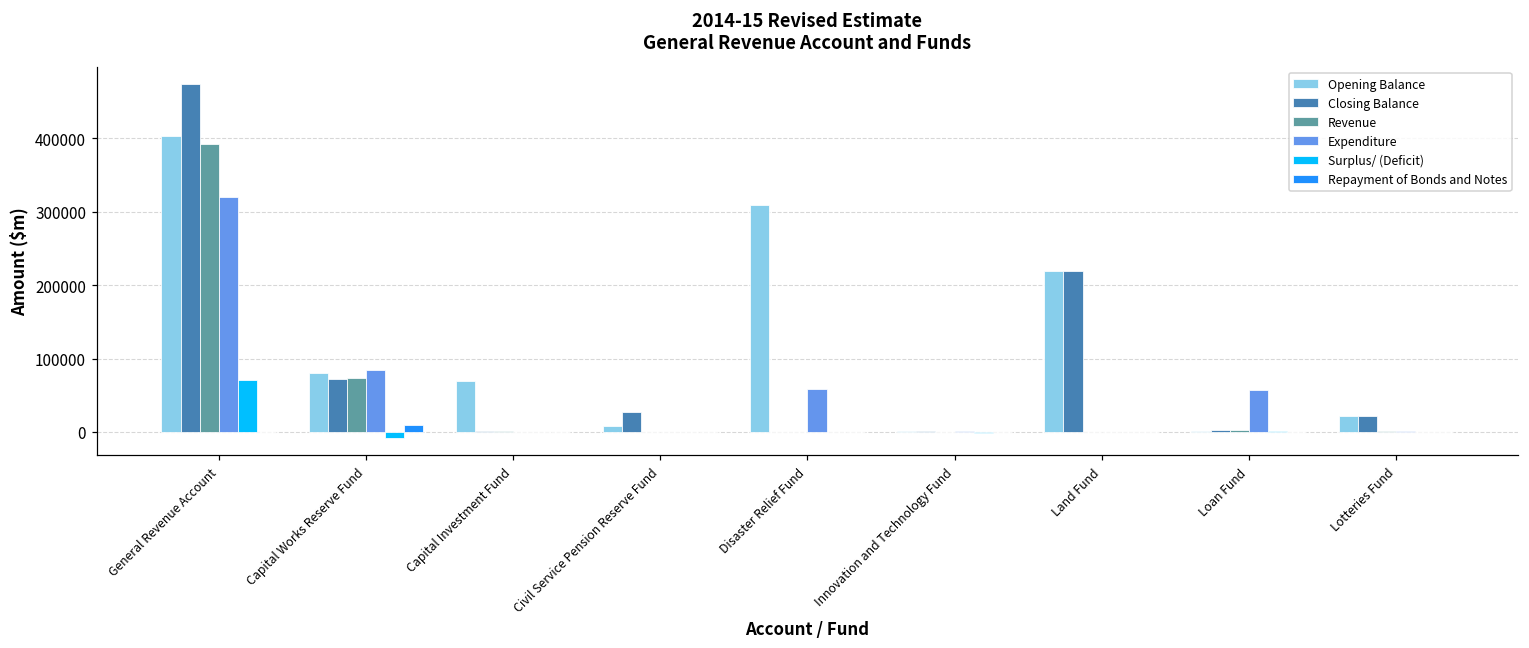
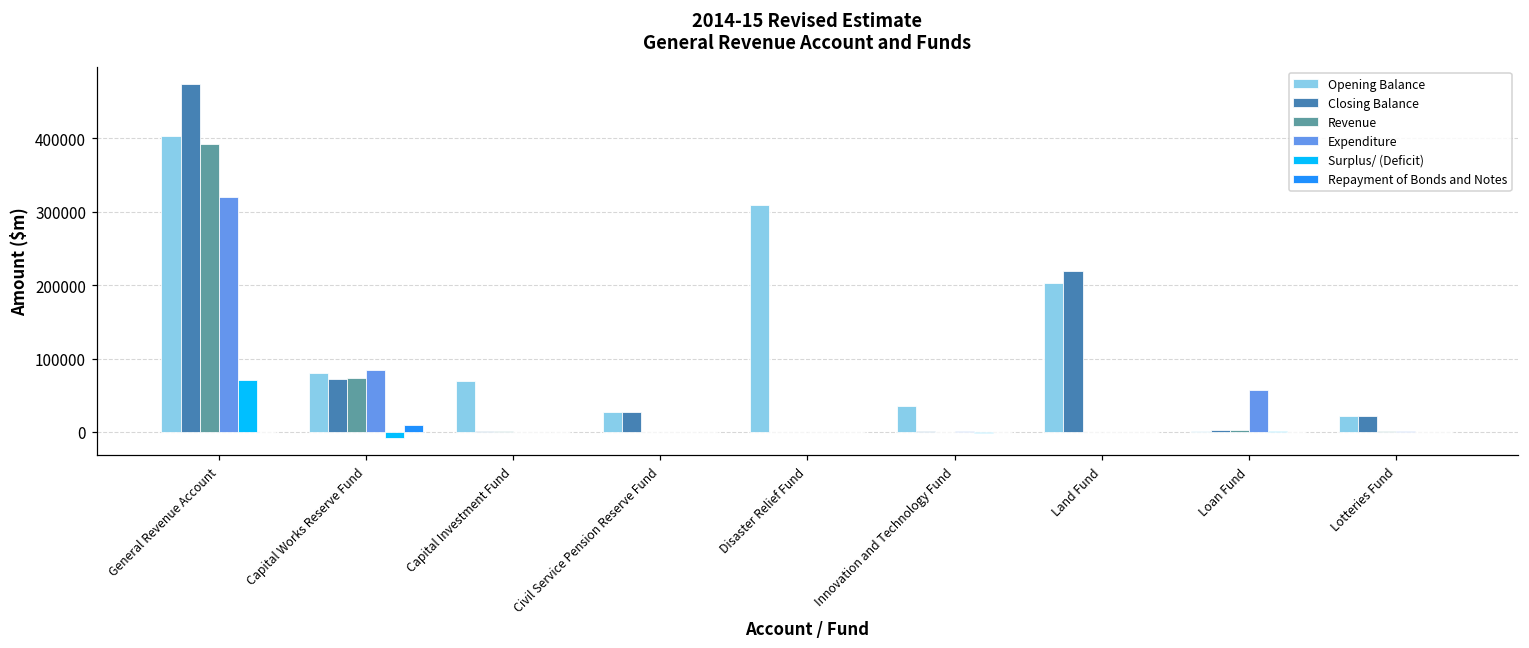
Opening Balance, Civil Service Pension Reserve Fund: 10000 -> 30000
Expenditure, Disaster Relief Fund: 60000 -> 0
Opening Balance, Innovation and Technology Fund: 0 -> 40000
Opening Balance, Land Fund: 220000 -> 200000
